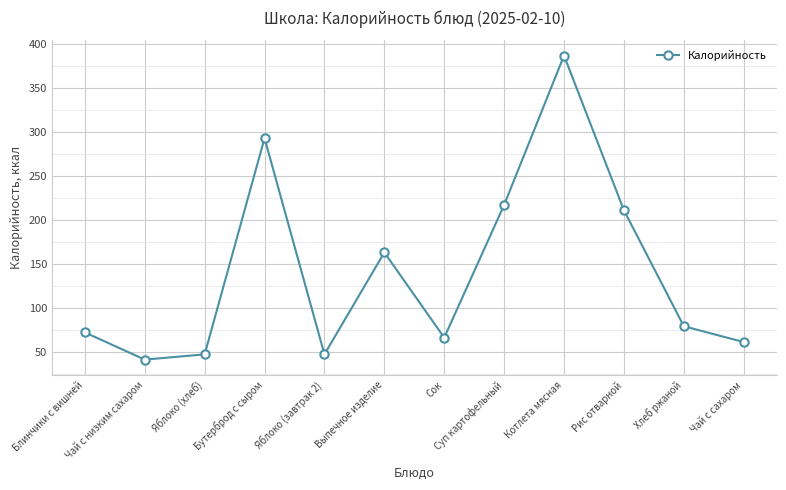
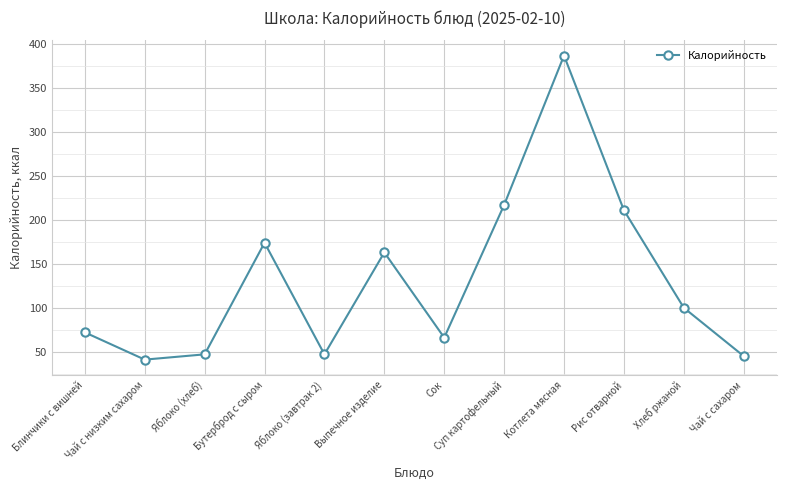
Бутерброд с сыром: 290 -> 170
Хлеб ржаной: 80 -> 100
Чай с сахаром: 60 -> 50
